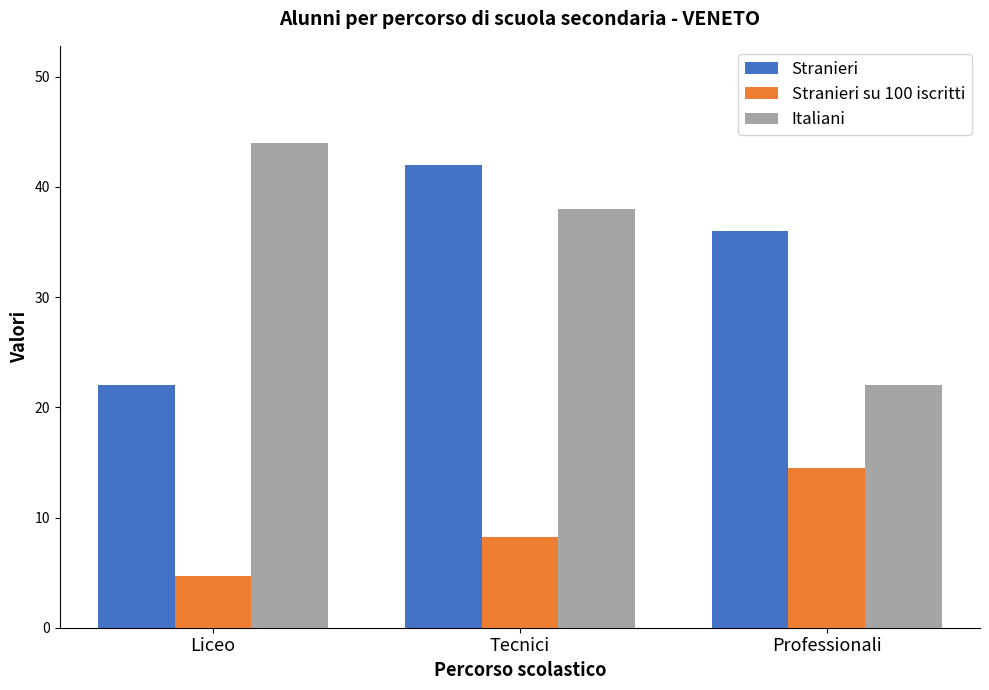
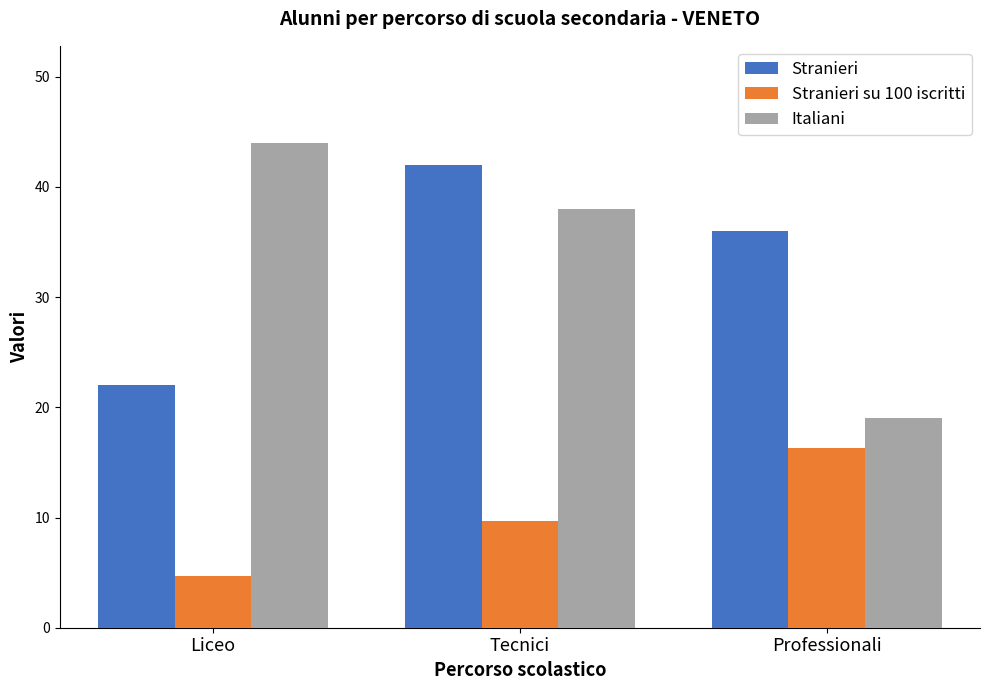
Stranieri su 100 iscritti, Tecnici: 8.3 -> 9.7
Stranieri su 100 iscritti, Professionali: 14.5 -> 16.3
Italiani, Professionali: 22 -> 19
